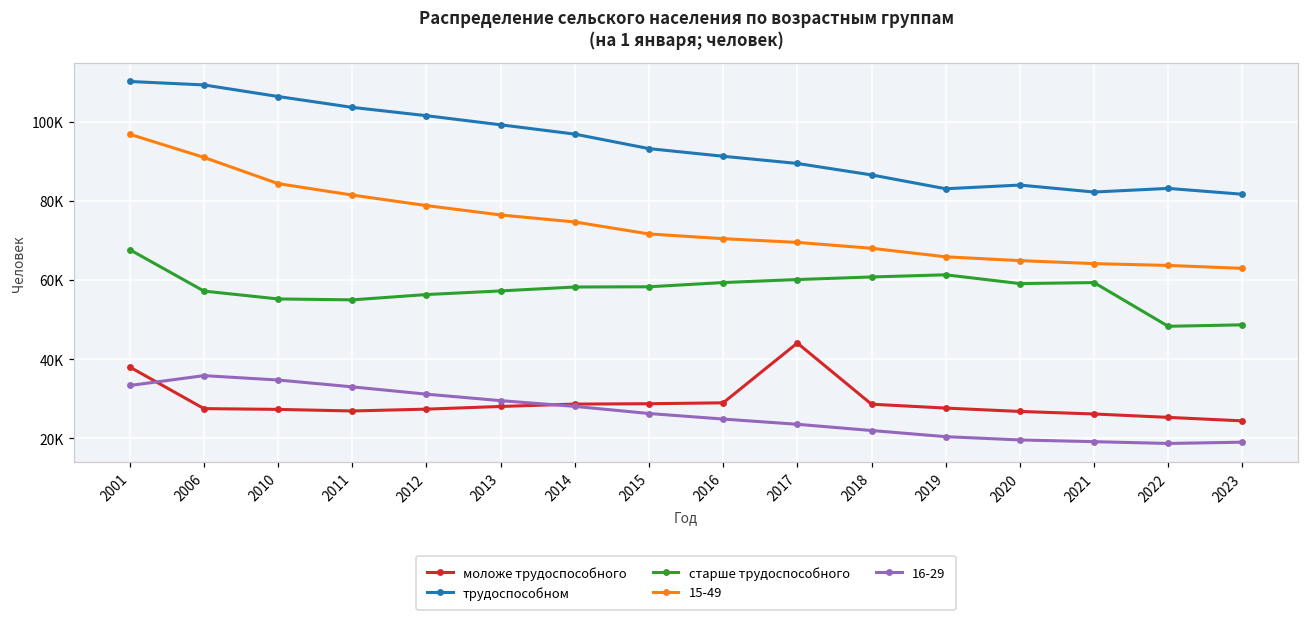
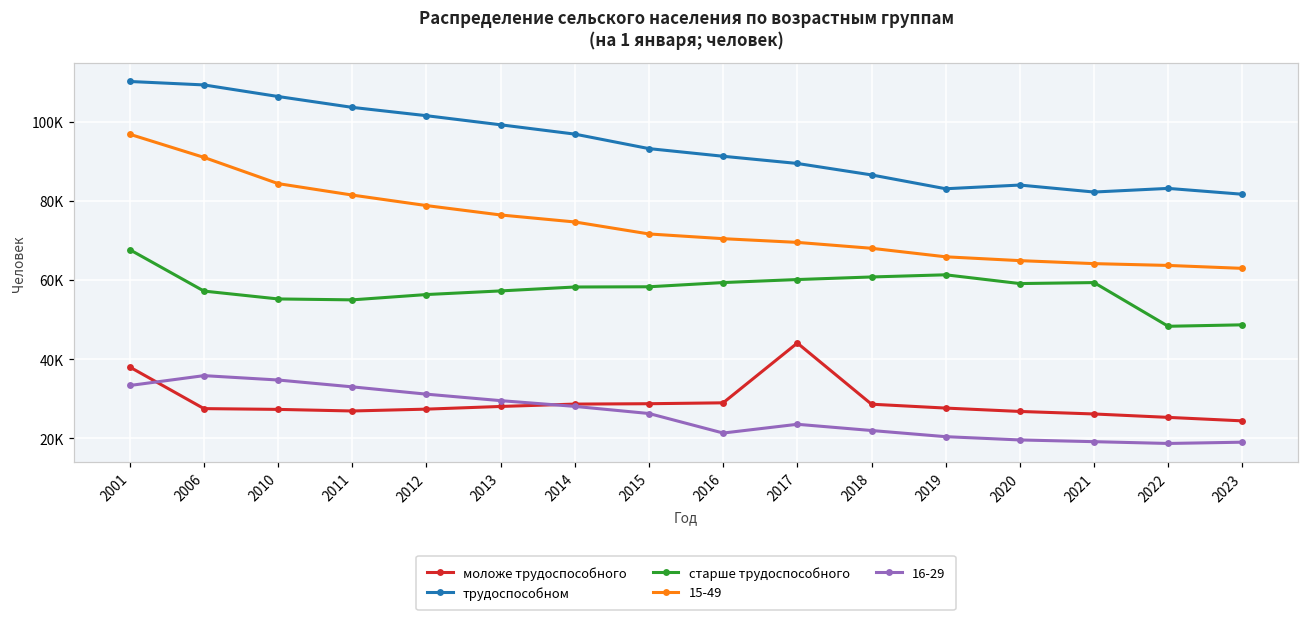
16-29, 2016: 25000 -> 21000
